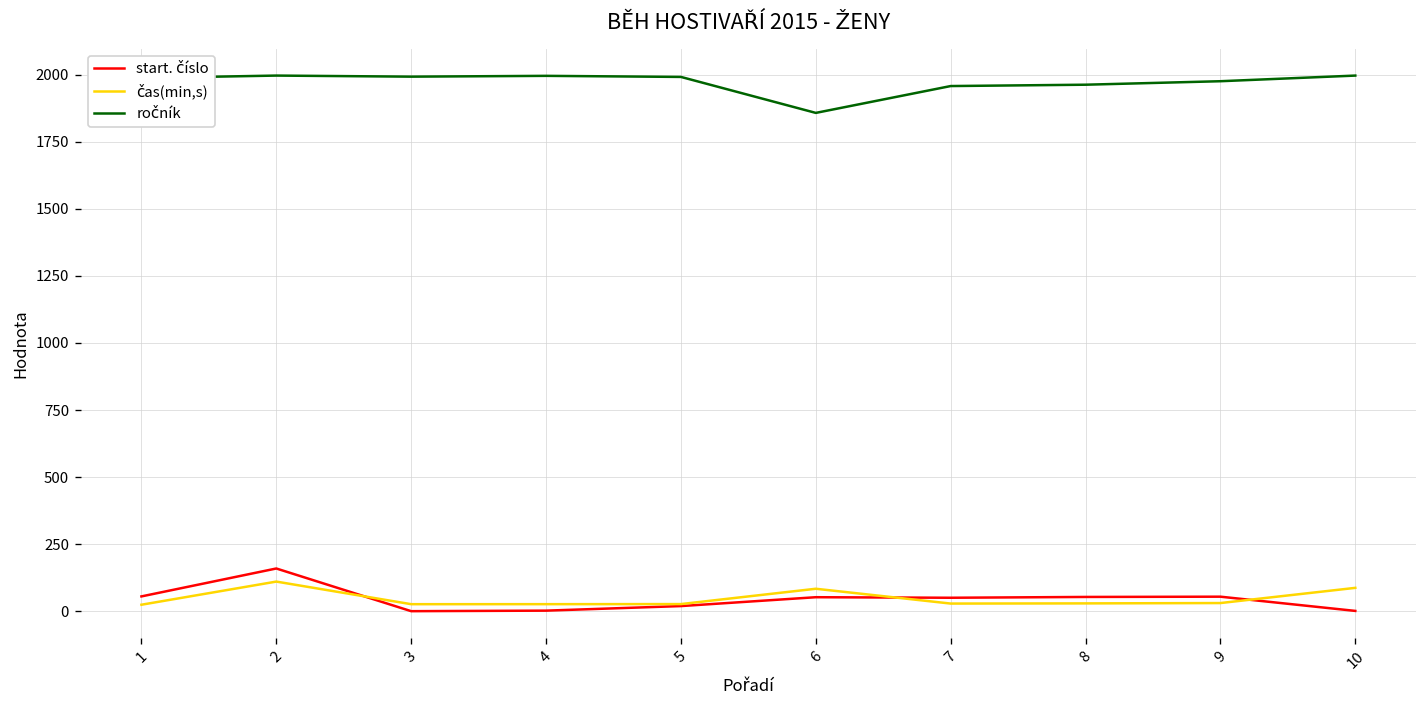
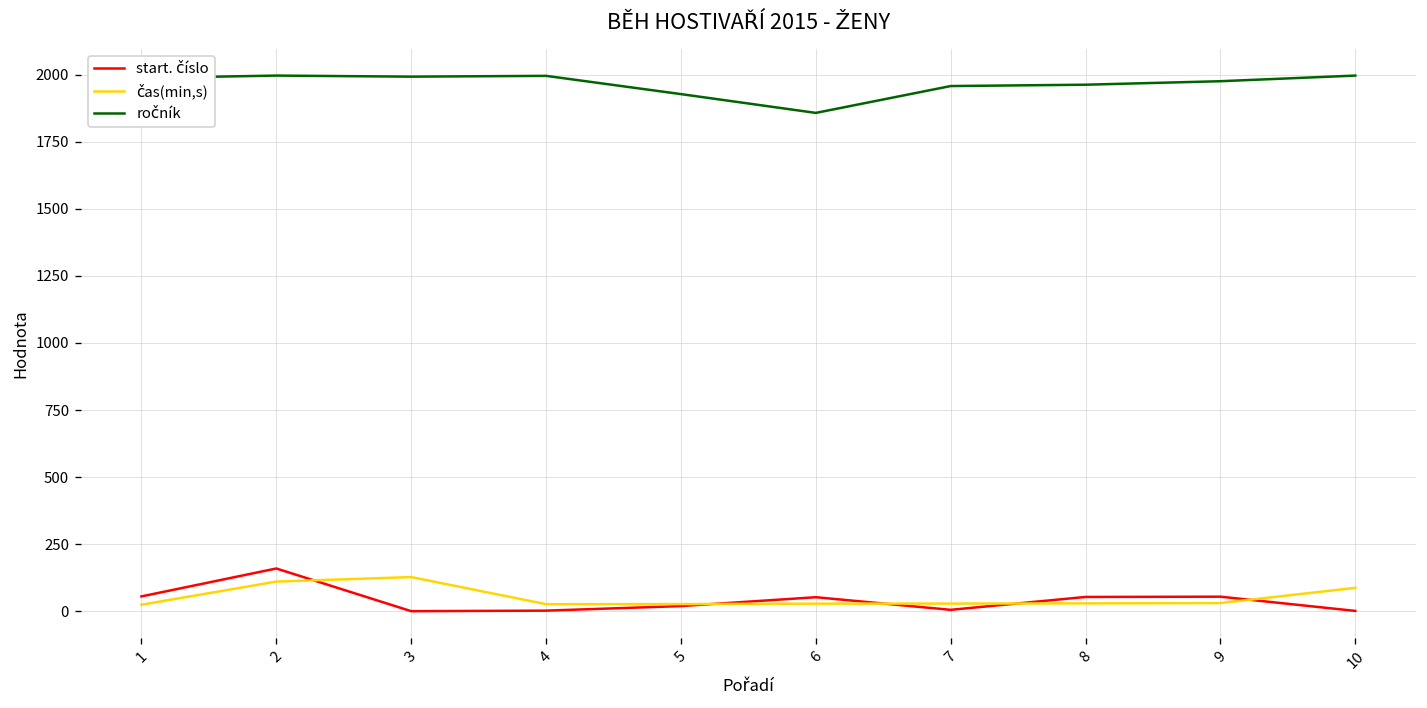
čas(min,s), 3: 30 -> 130
ročník, 5: 1990 -> 1930
čas(min,s), 6: 80 -> 30
start. číslo, 7: 50 -> 10
